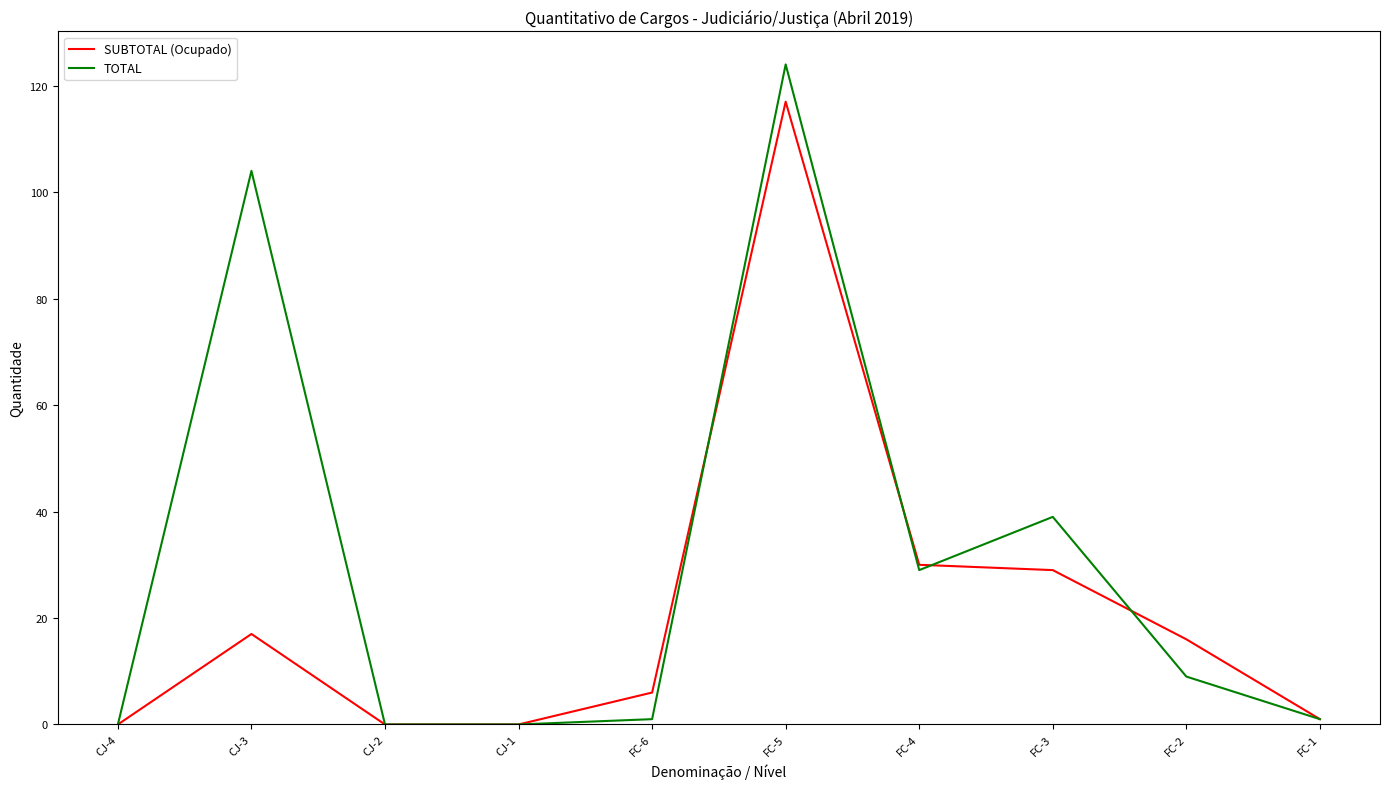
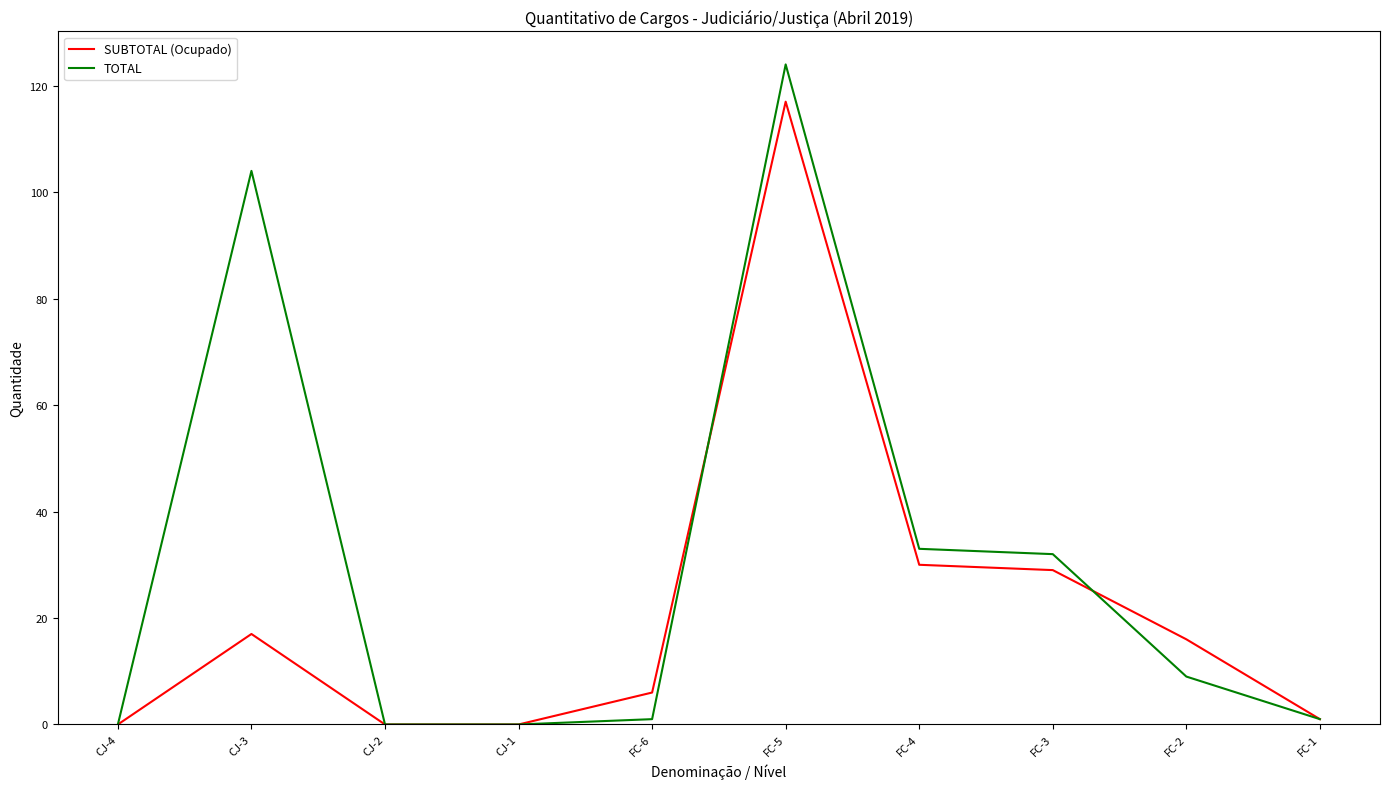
TOTAL, FC-4: 29 -> 33
TOTAL, FC-3: 39 -> 32
